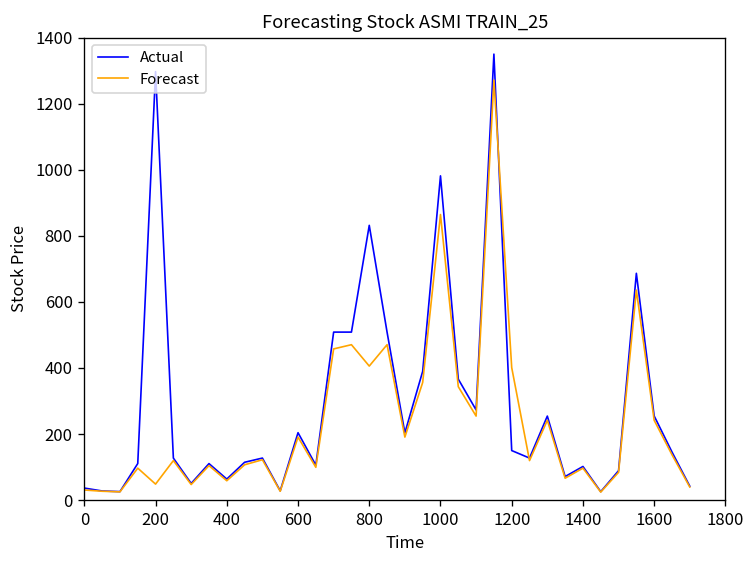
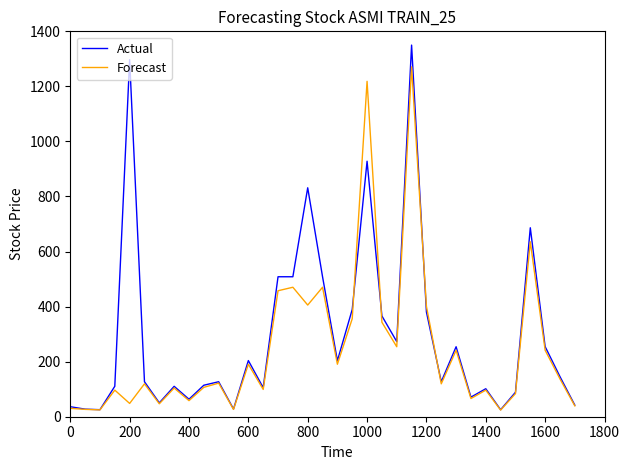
Actual, 1000: 980 -> 930
Forecast, 1000: 860 -> 1220
Actual, 1200: 150 -> 380
